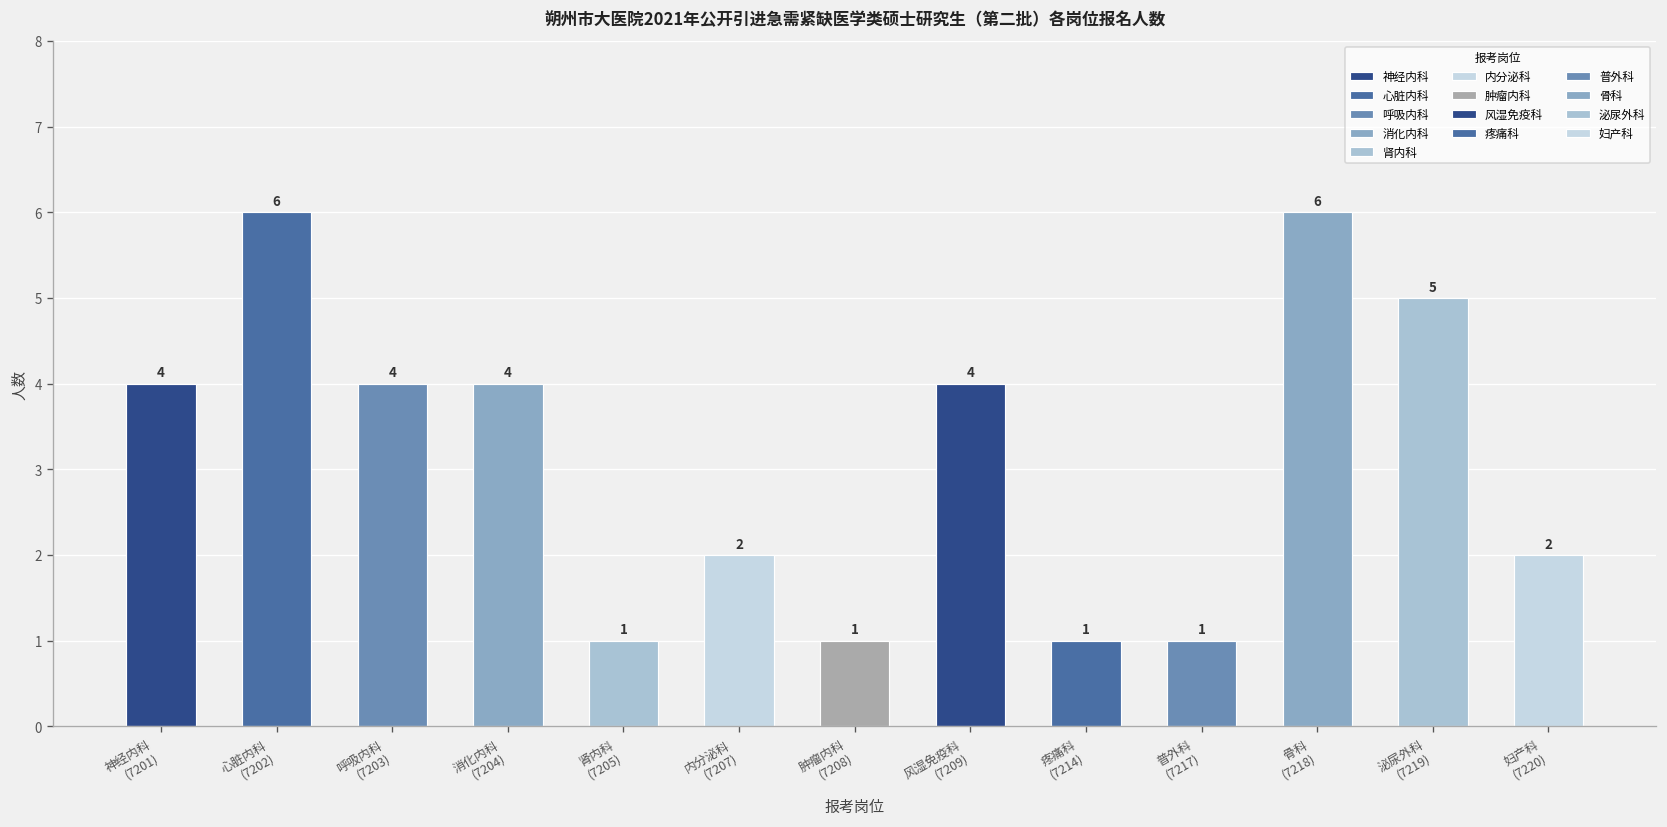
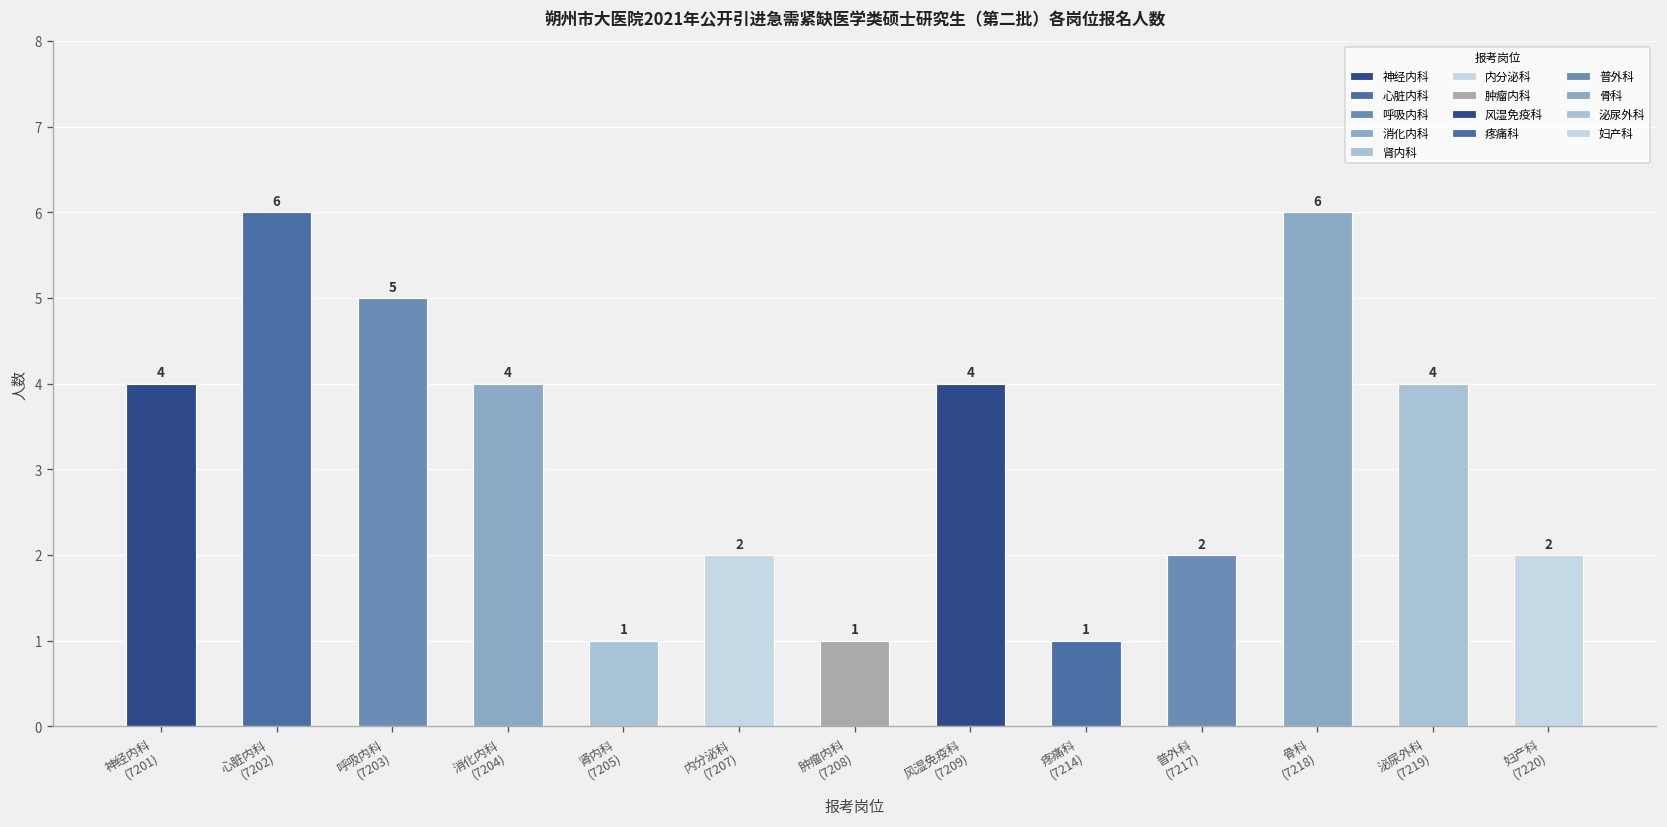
呼吸内科 (7203): 4 -> 5
普外科 (7217): 1 -> 2
泌尿外科 (7219): 5 -> 4
